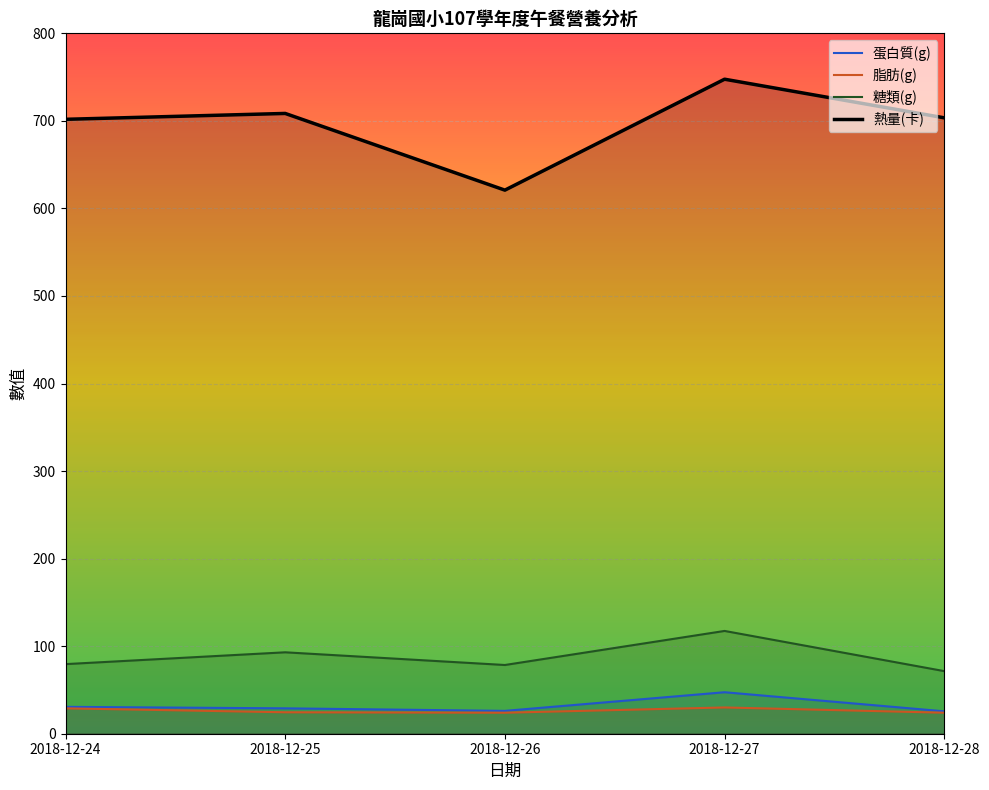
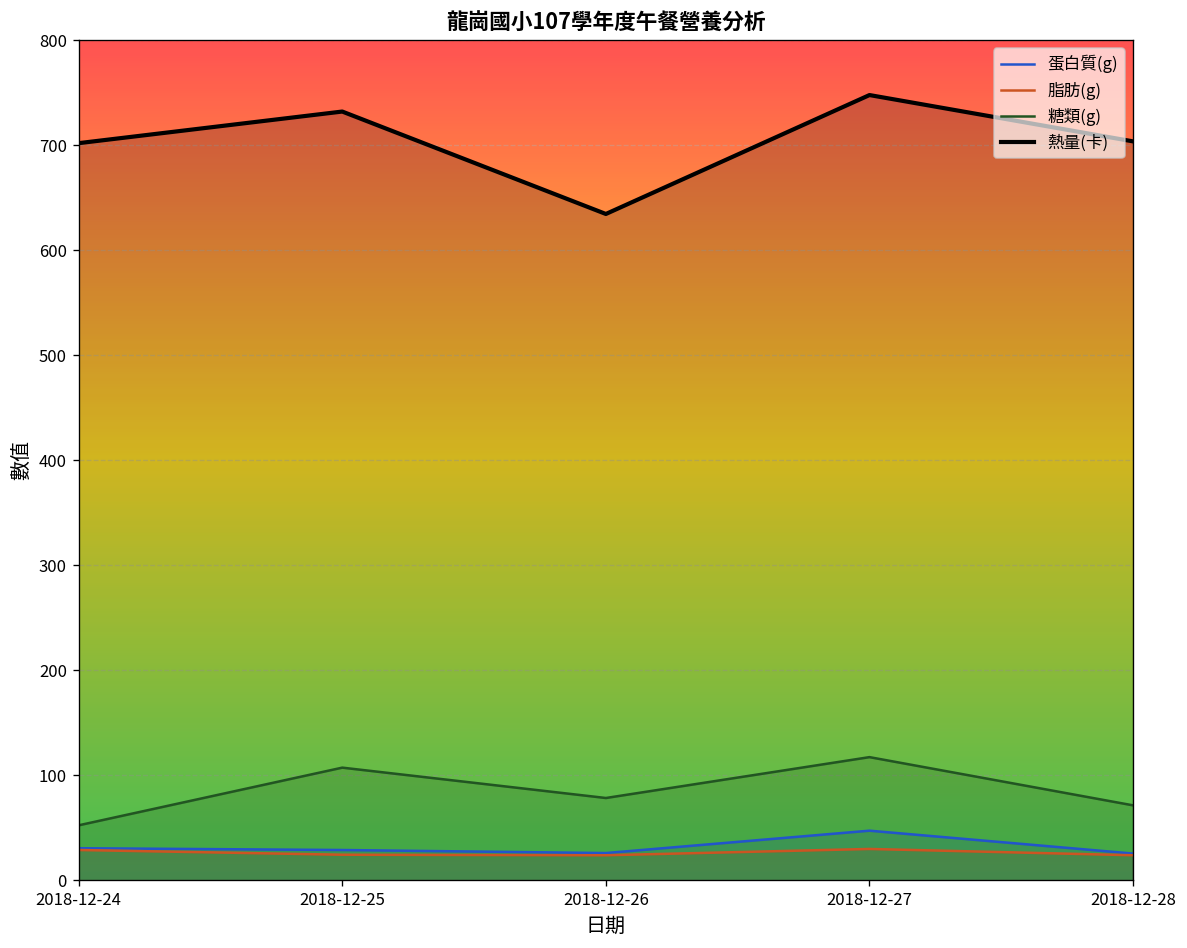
糖類(g), 2018-12-24: 80 -> 50
糖類(g), 2018-12-25: 90 -> 110
熱量(卡), 2018-12-25: 710 -> 730
熱量(卡), 2018-12-26: 620 -> 630
